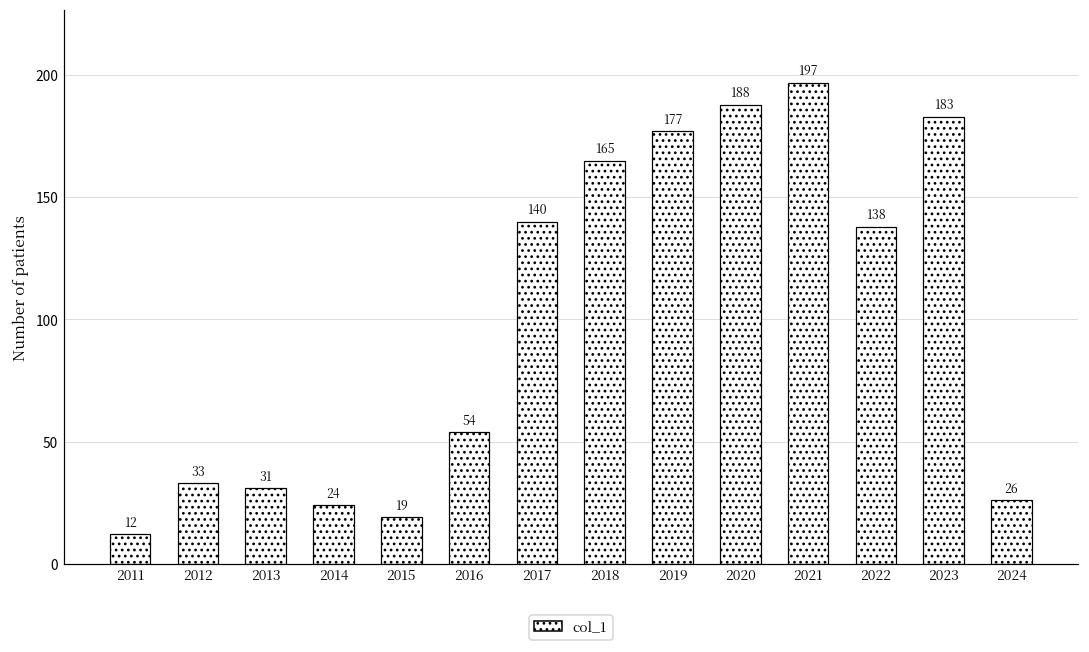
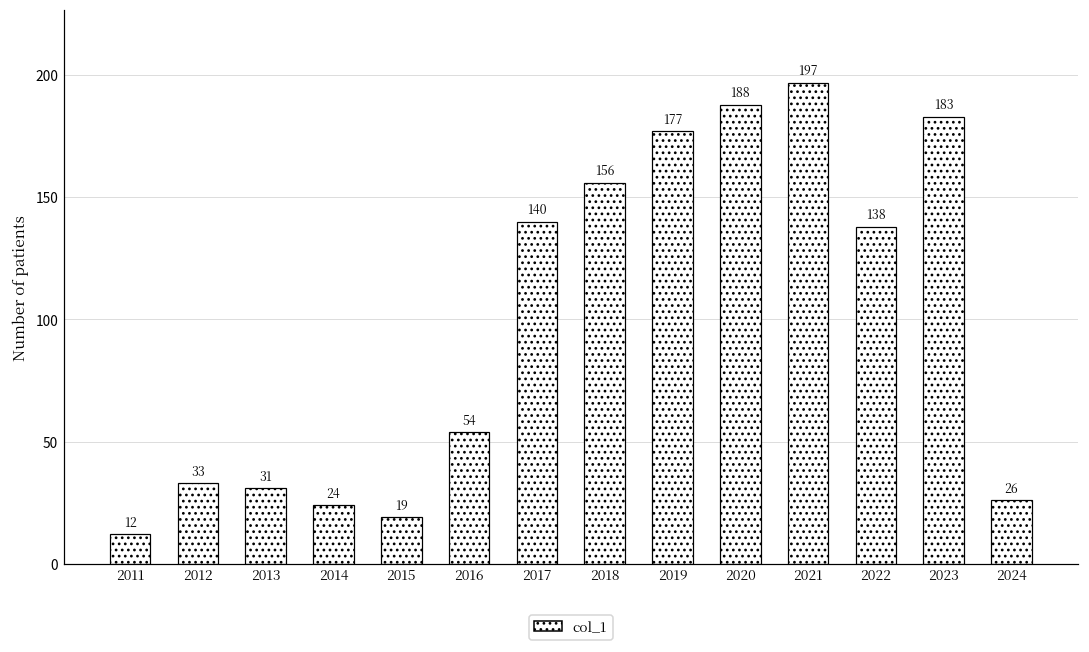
2018: 165 -> 156
